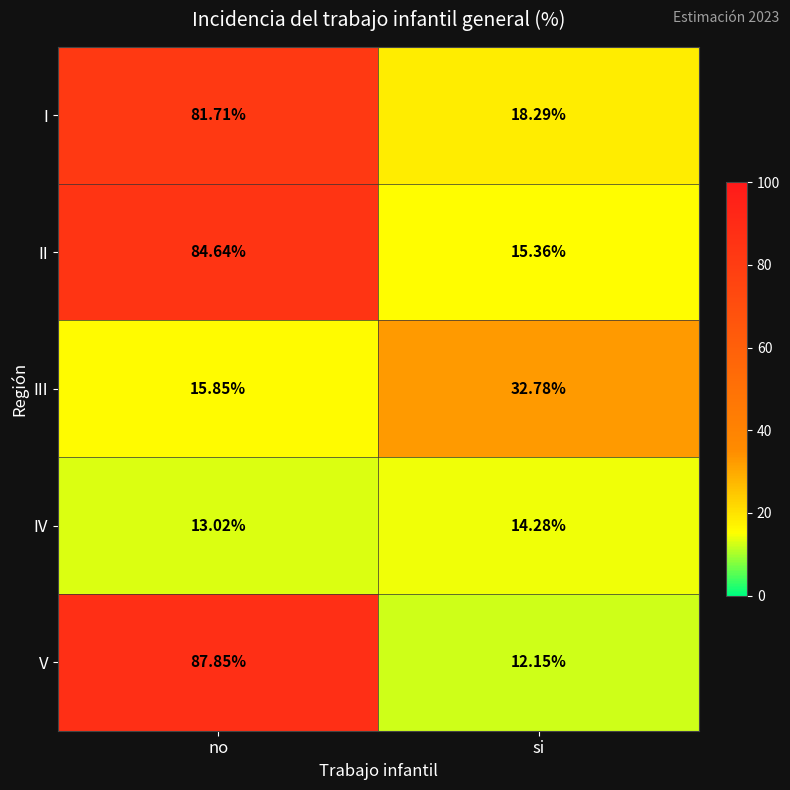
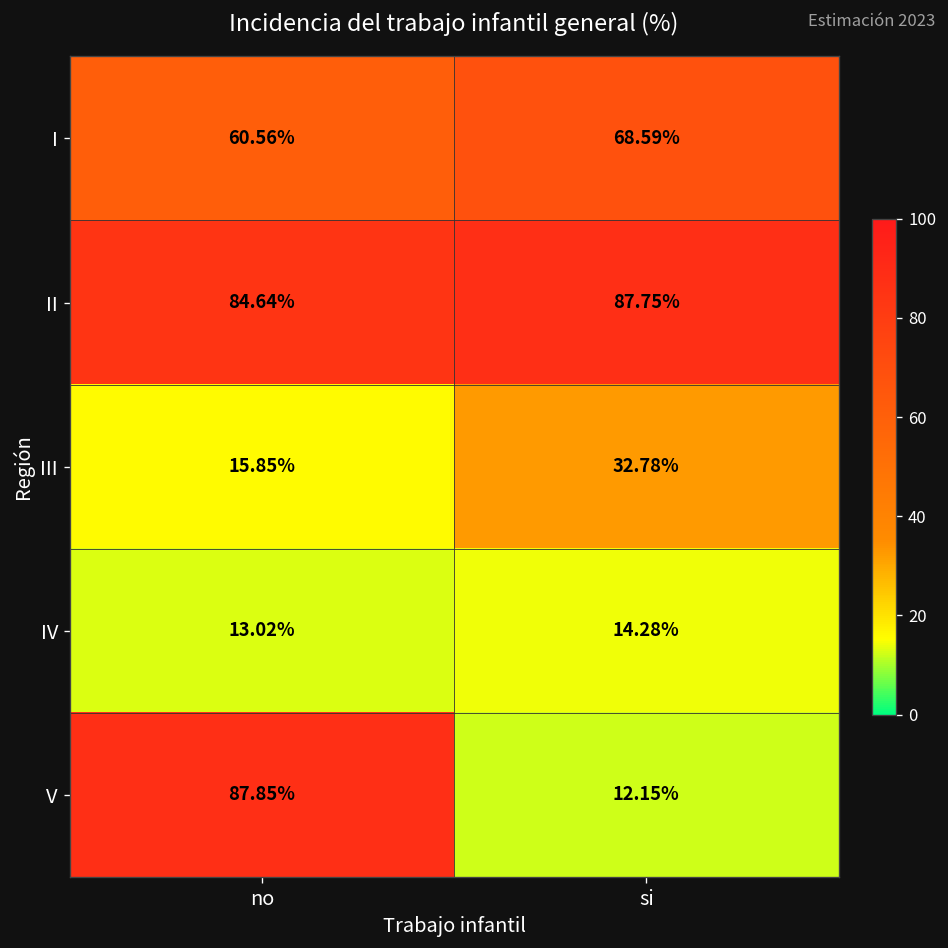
I, no: 81.71% -> 60.56%
I, si: 18.29% -> 68.59%
II, si: 15.36% -> 87.75%
